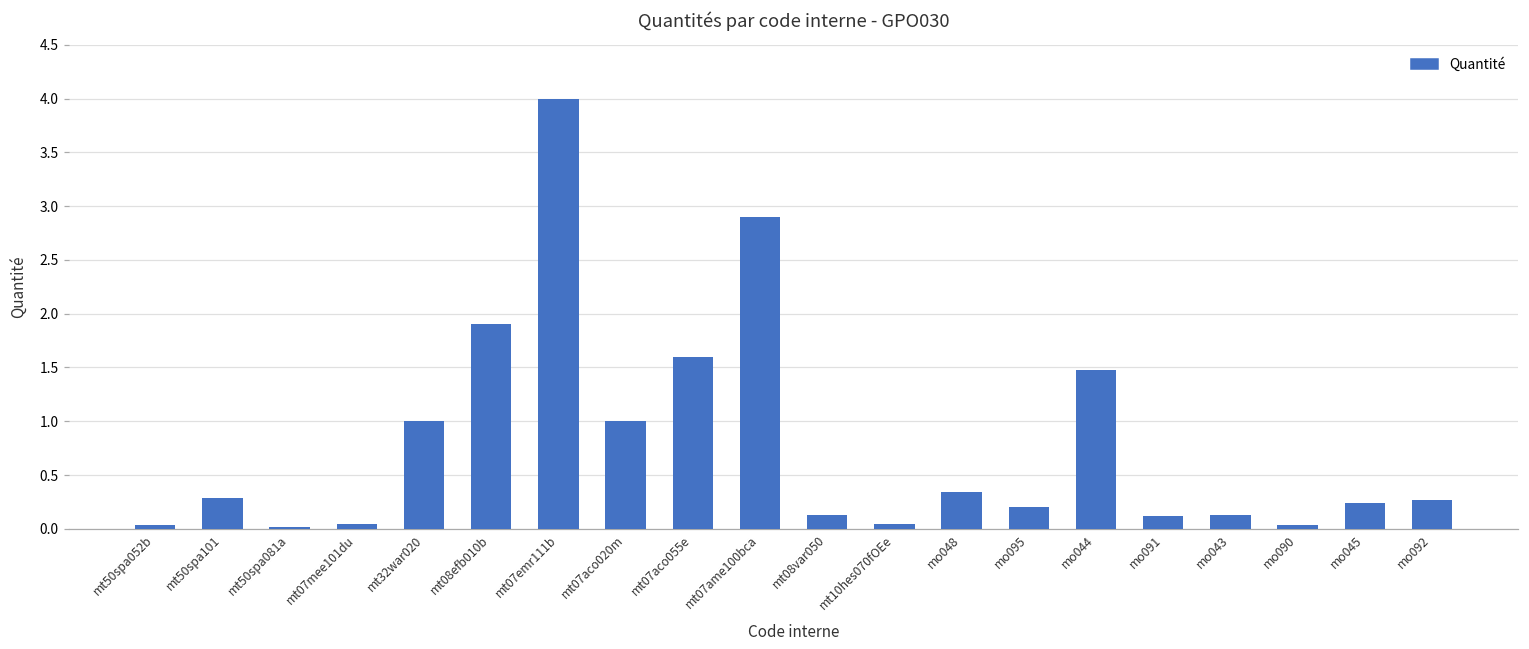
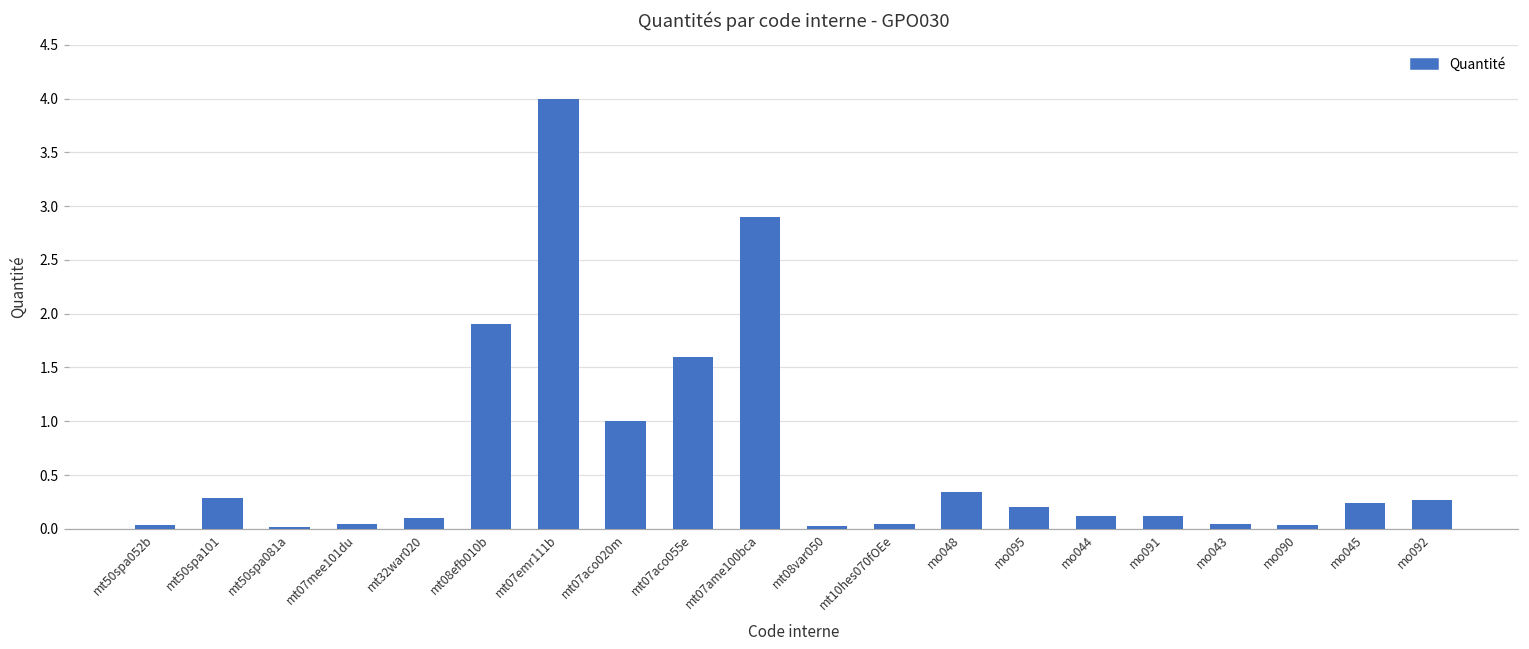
mt32war020: 1.0 -> 0.1
mt08var050: 0.1 -> 0.0
mo044: 1.5 -> 0.1
mo043: 0.1 -> 0.0
